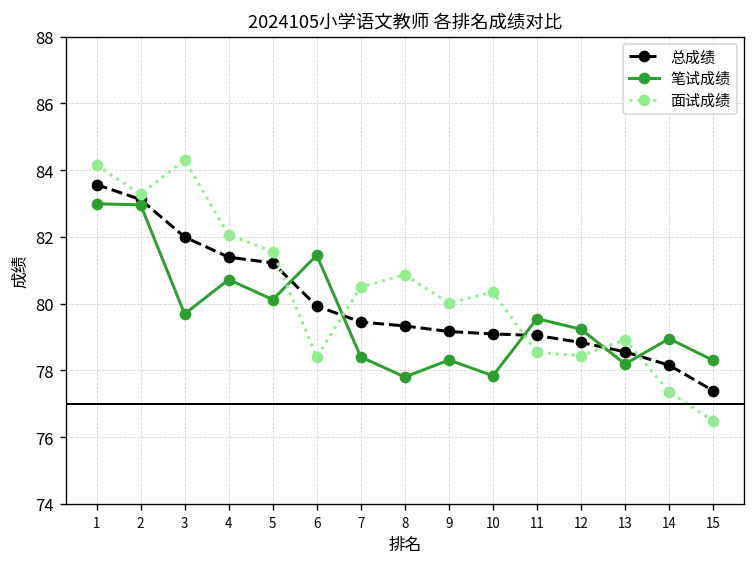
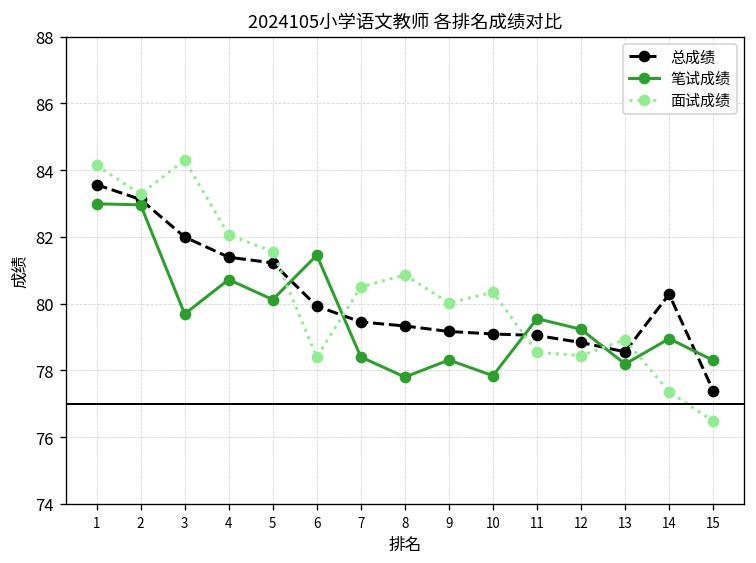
总成绩, 14: 78.2 -> 80.3
